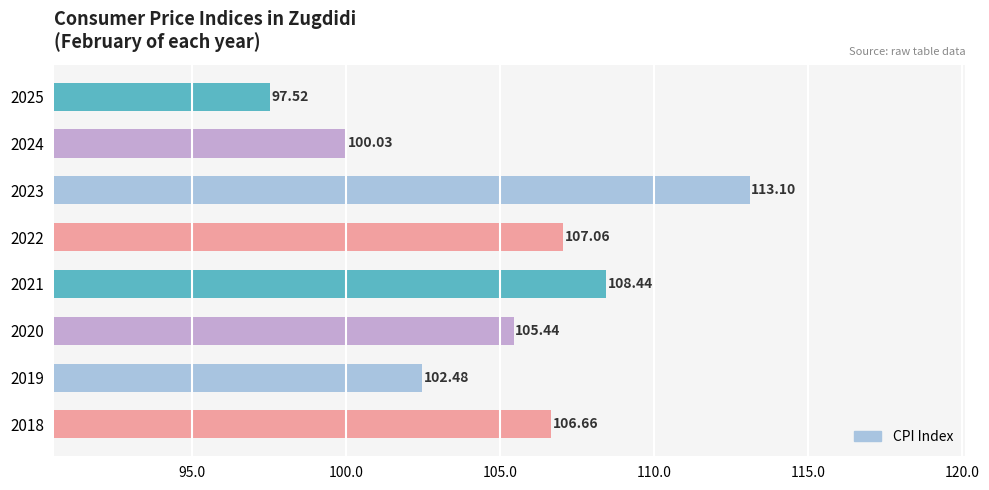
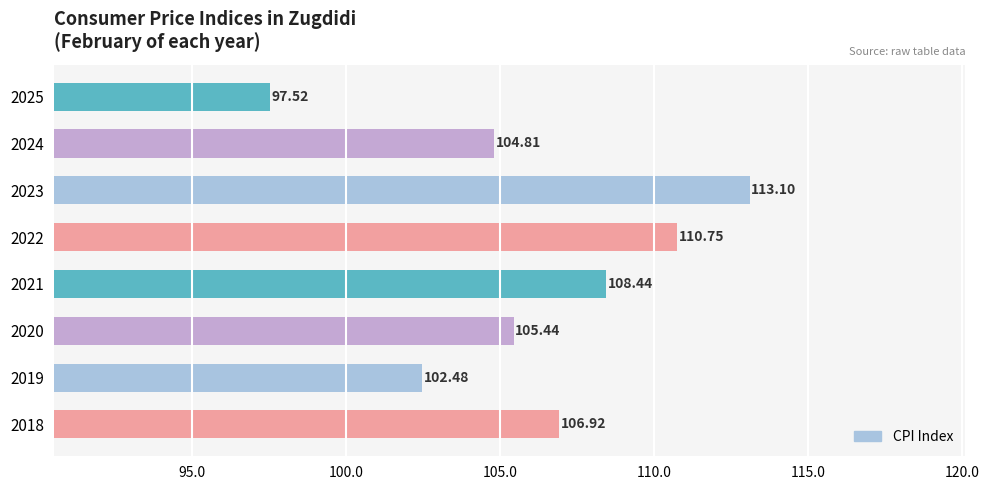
2024: 100.03 -> 104.81
2022: 107.06 -> 110.75
2018: 106.66 -> 106.92
